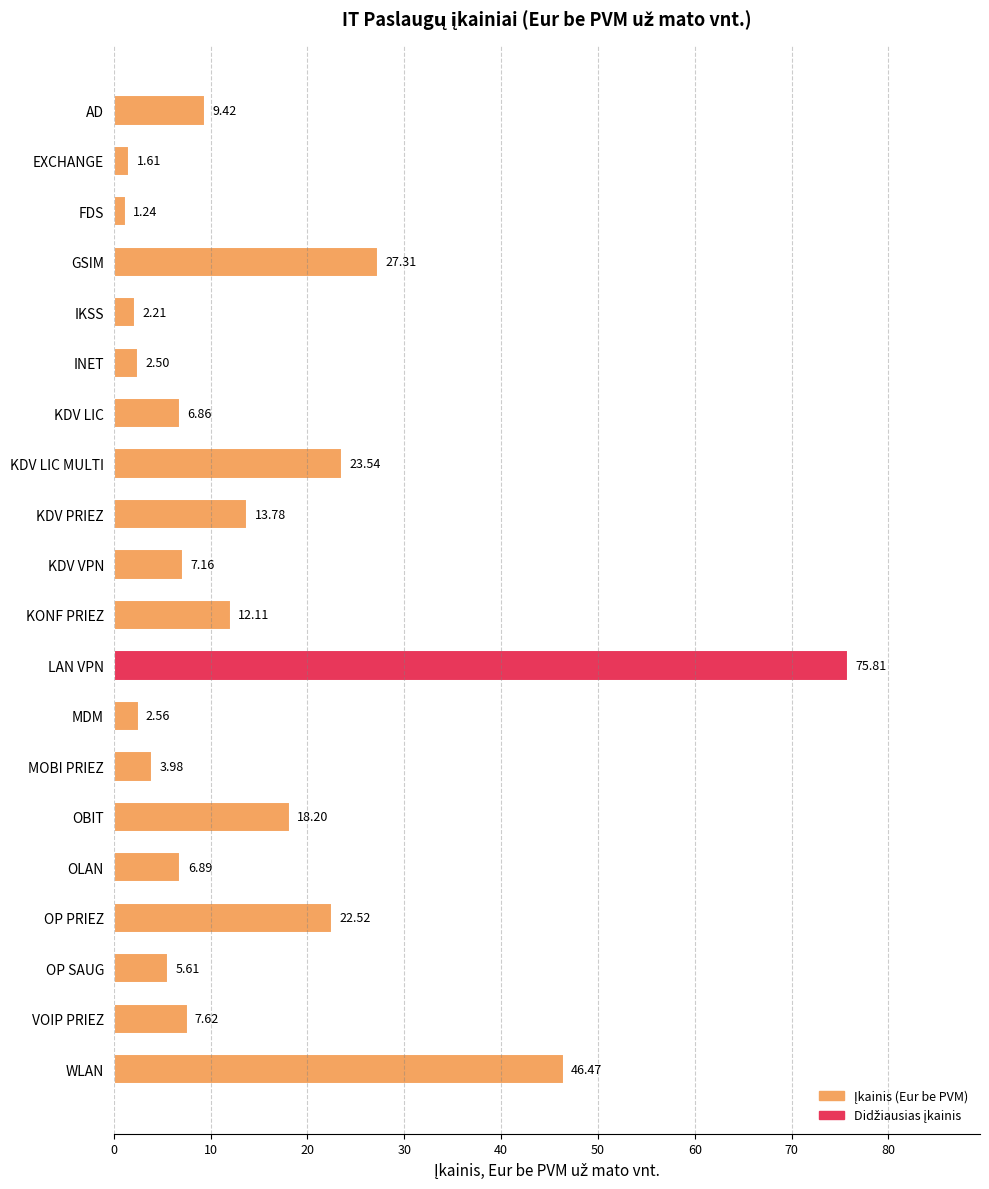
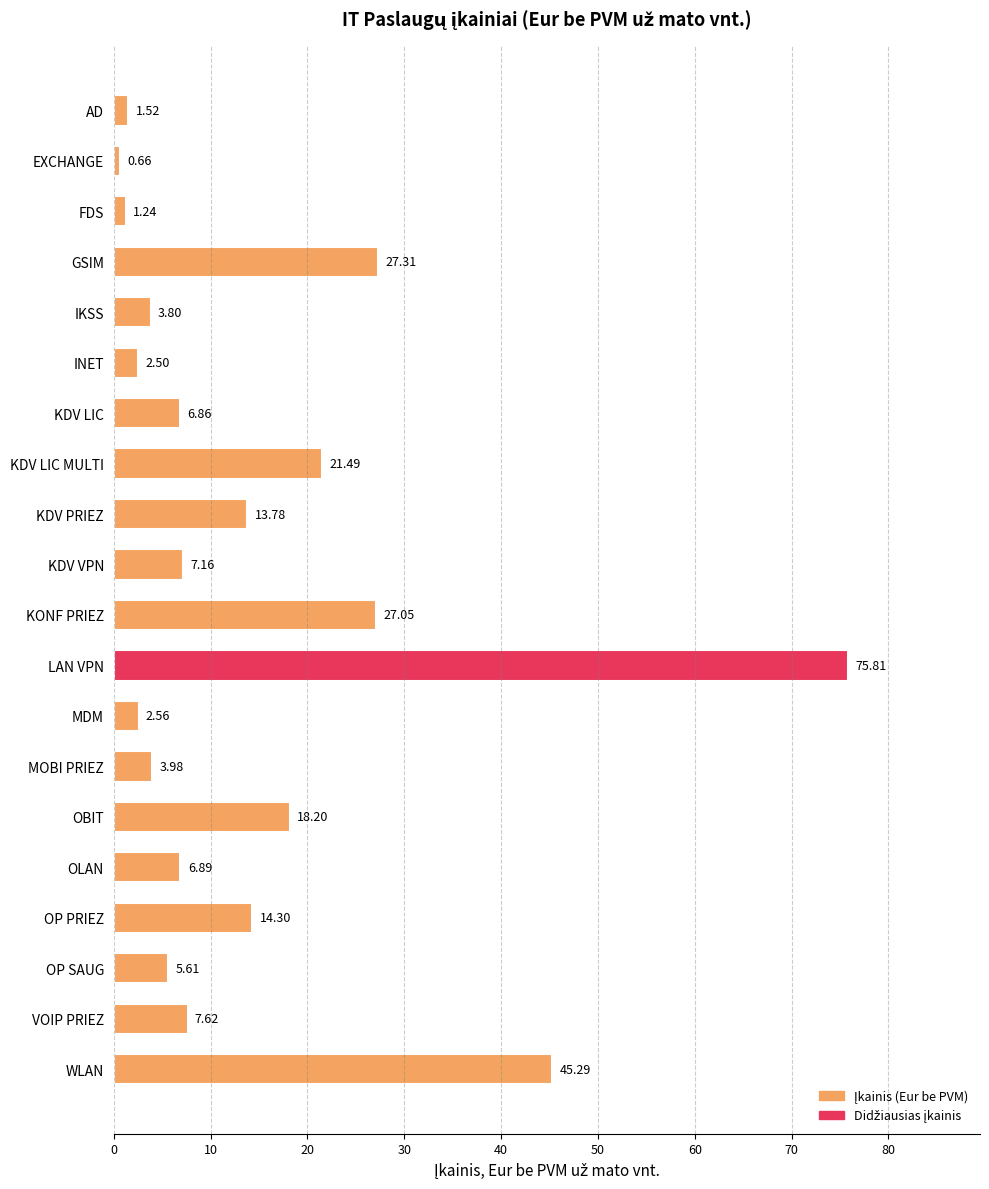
AD: 9.42 -> 1.52
EXCHANGE: 1.61 -> 0.66
IKSS: 2.21 -> 3.80
KDV LIC MULTI: 23.54 -> 21.49
KONF PRIEZ: 12.11 -> 27.05
OP PRIEZ: 22.52 -> 14.30
WLAN: 46.47 -> 45.29
